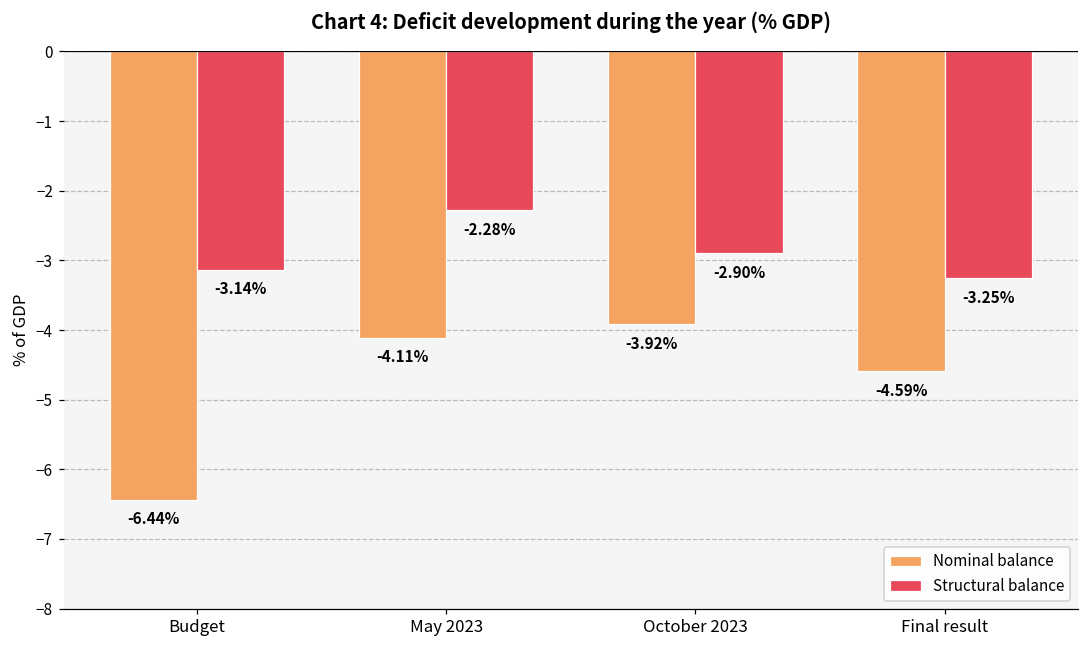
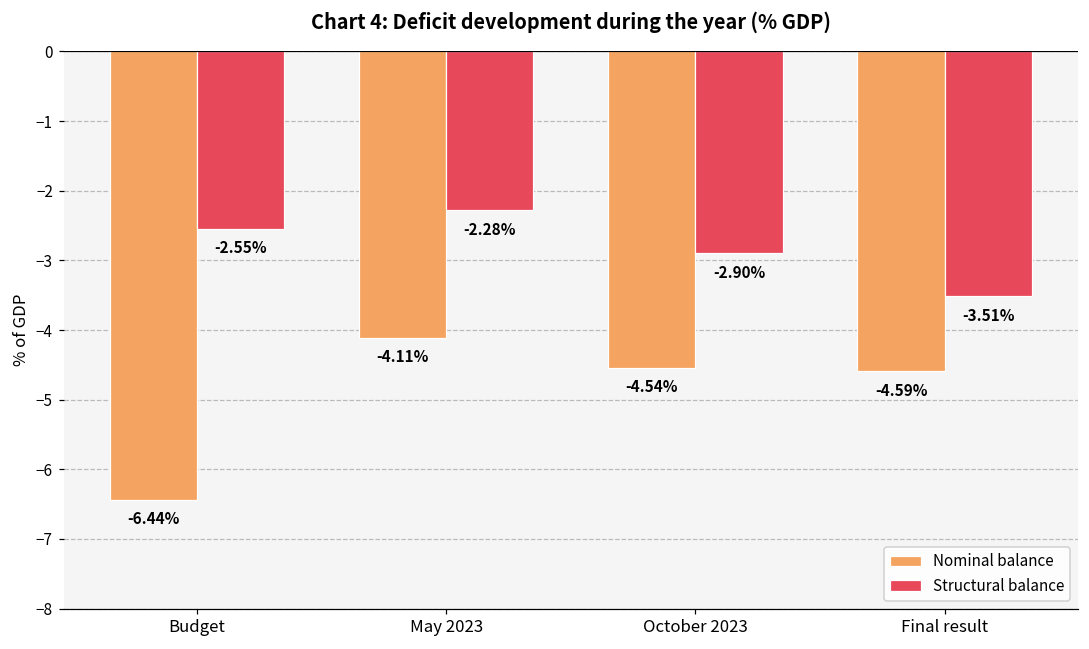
Structural balance, Budget: -3.14% -> -2.55%
Nominal balance, October 2023: -3.92% -> -4.54%
Structural balance, Final result: -3.25% -> -3.51%
